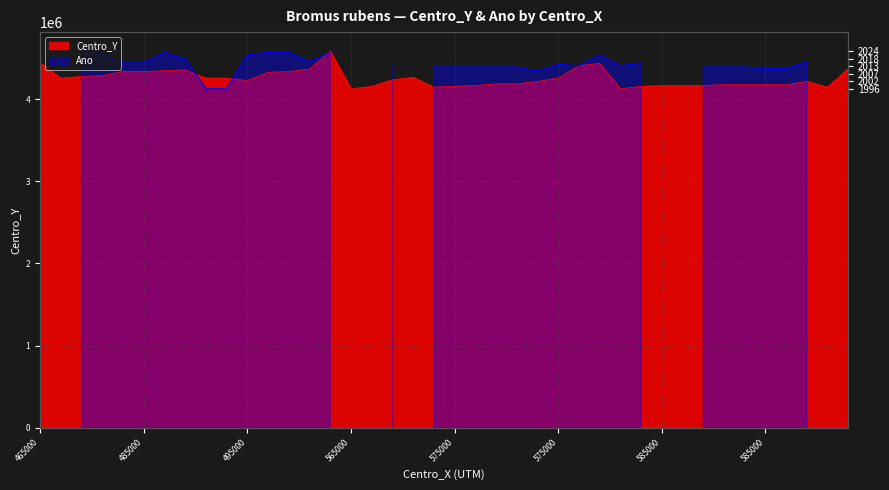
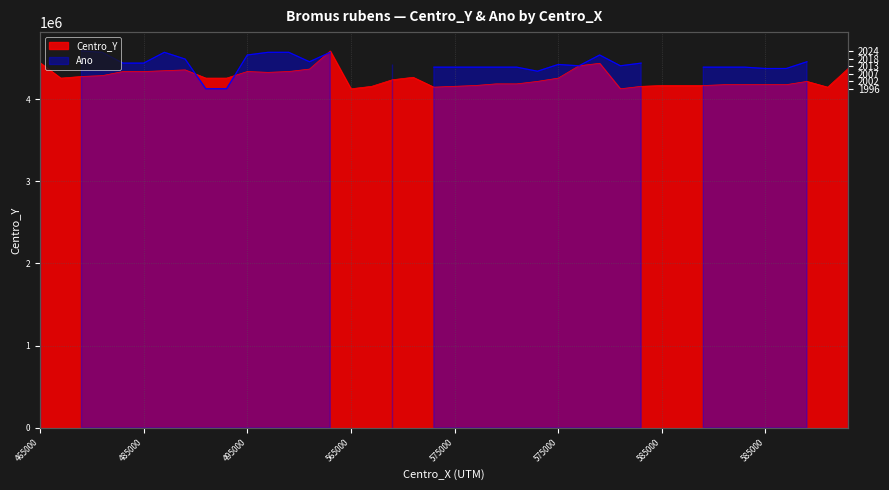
Centro_Y, 495000: 4200000 -> 4300000
